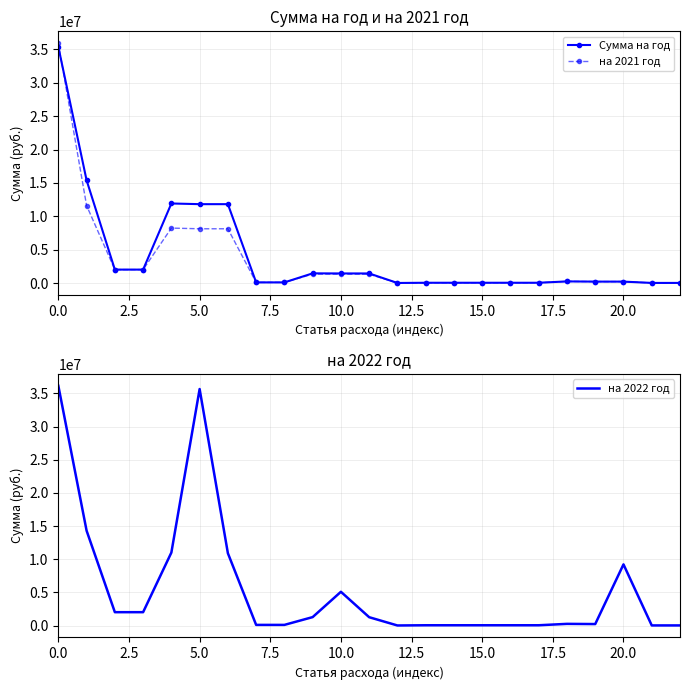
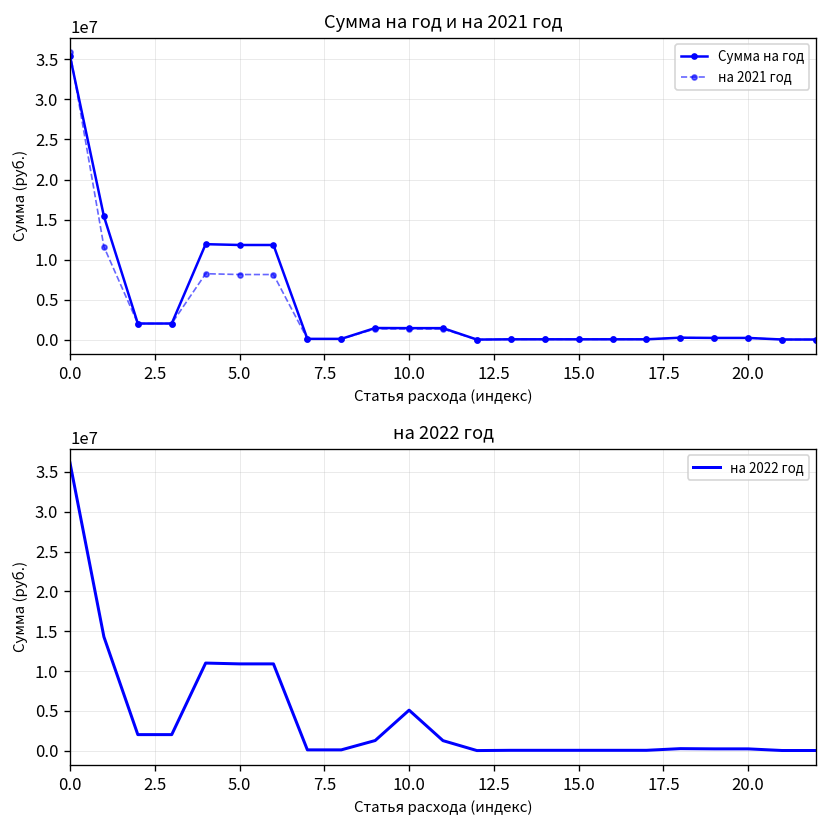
на 2022 год, 5.0: 36000000 -> 11000000
на 2022 год, 20.0: 9000000 -> 0
